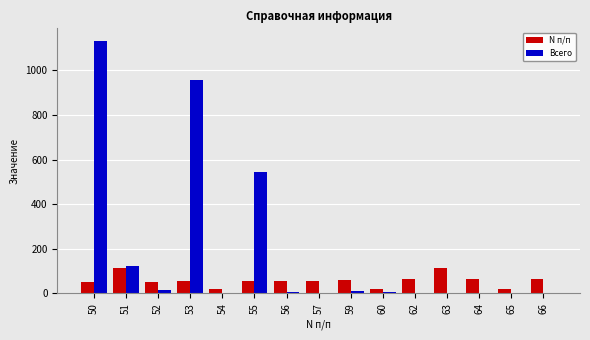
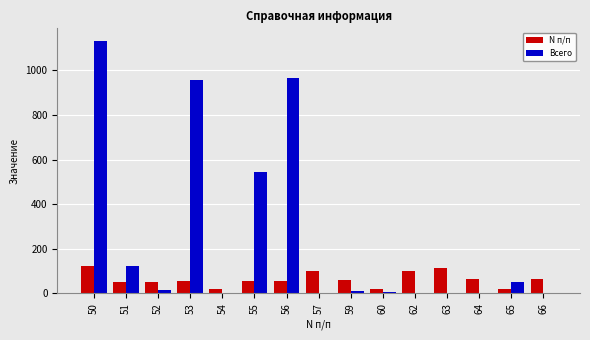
N п/п, 50: 50 -> 120
N п/п, 51: 110 -> 50
Всего, 56: 0 -> 970
N п/п, 57: 60 -> 100
N п/п, 62: 60 -> 100
Всего, 65: 0 -> 50
